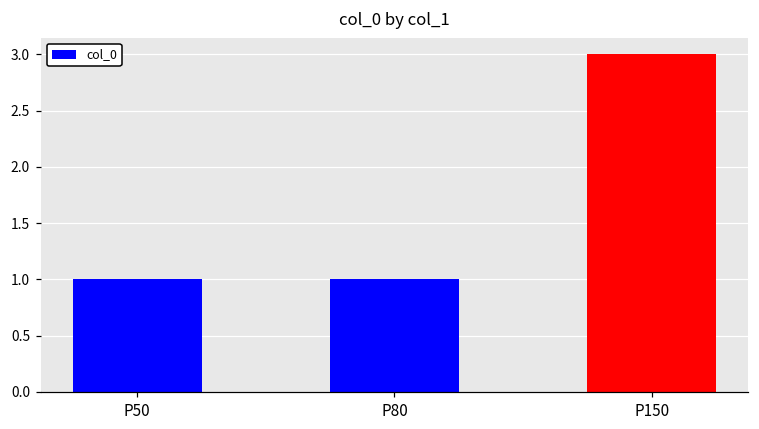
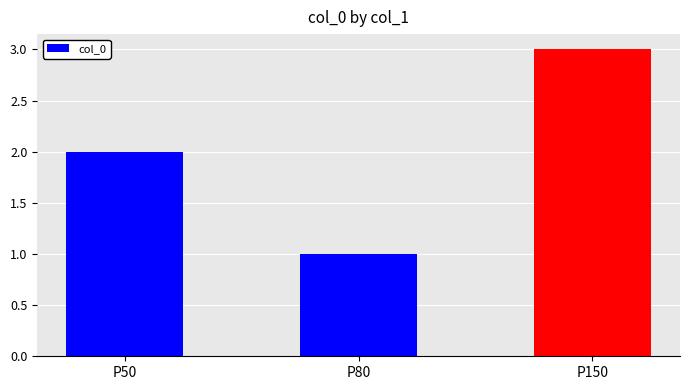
P50: 1 -> 2
